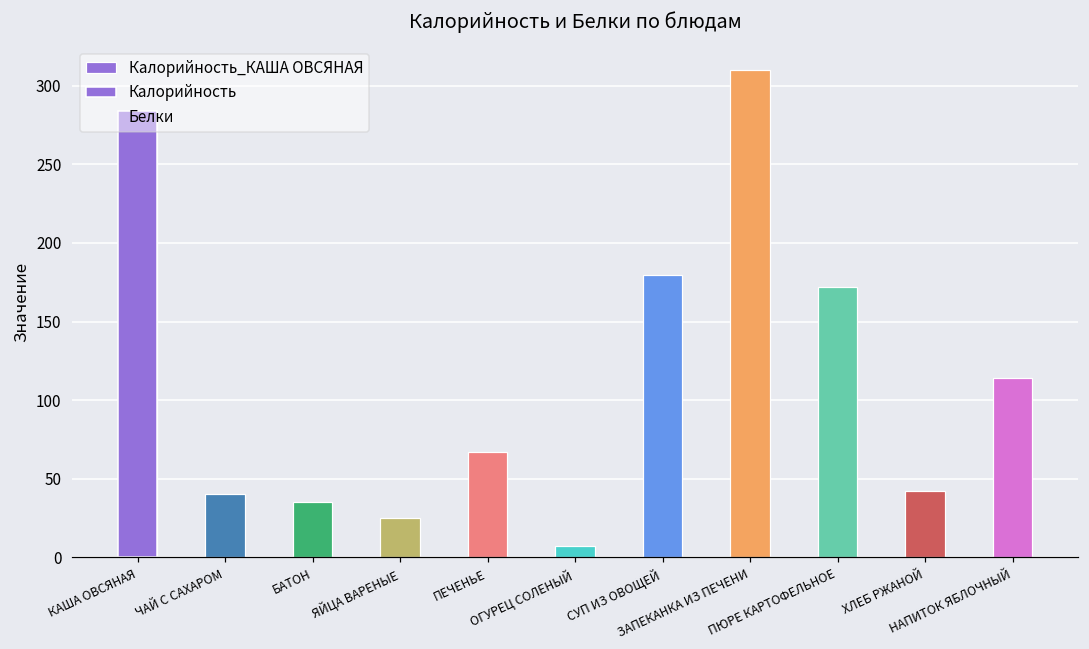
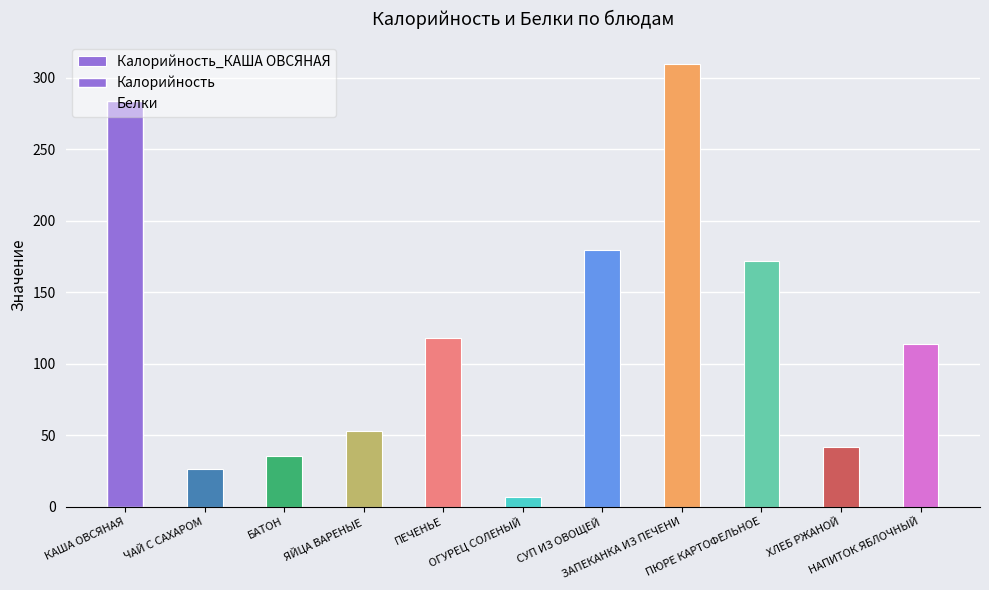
ЧАЙ С САХАРОМ: 40 -> 26
ЯЙЦА ВАРЕНЫЕ: 25 -> 53
ПЕЧЕНЬЕ: 67 -> 118
